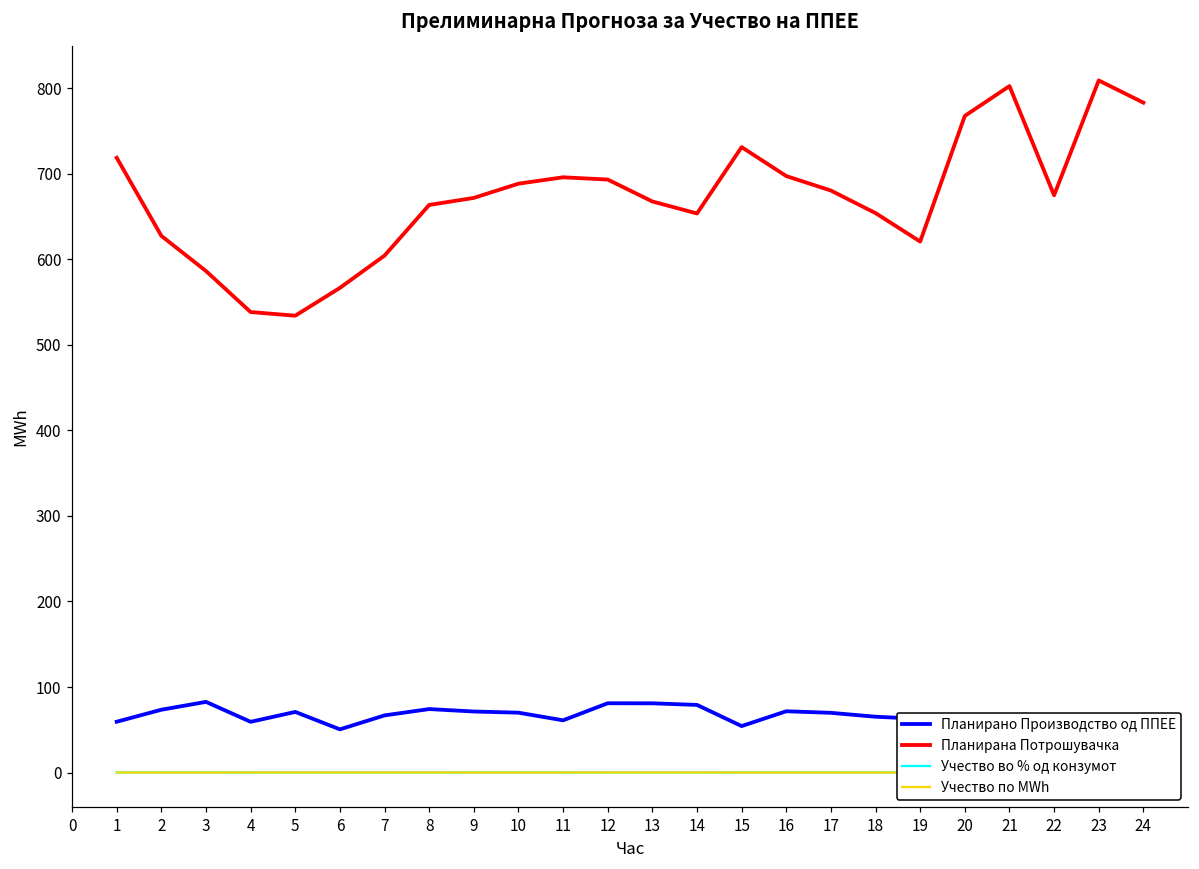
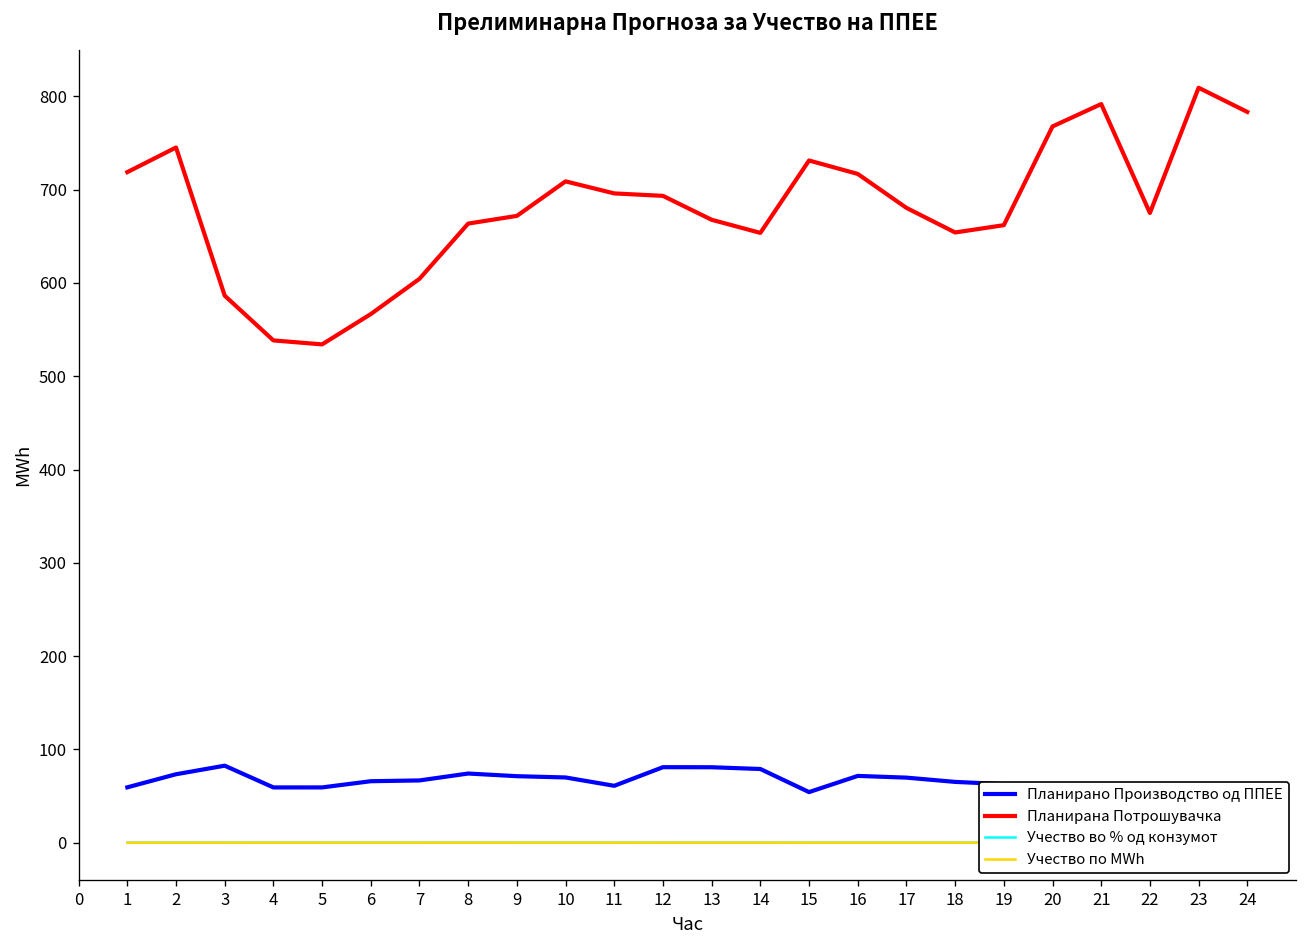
Планирана Потрошувачка, 2: 630 -> 750
Планирано Производство од ППЕЕ, 5: 70 -> 60
Планирано Производство од ППЕЕ, 6: 50 -> 70
Планирана Потрошувачка, 10: 690 -> 710
Планирана Потрошувачка, 16: 700 -> 720
Планирана Потрошувачка, 19: 620 -> 660
Планирана Потрошувачка, 21: 800 -> 790
